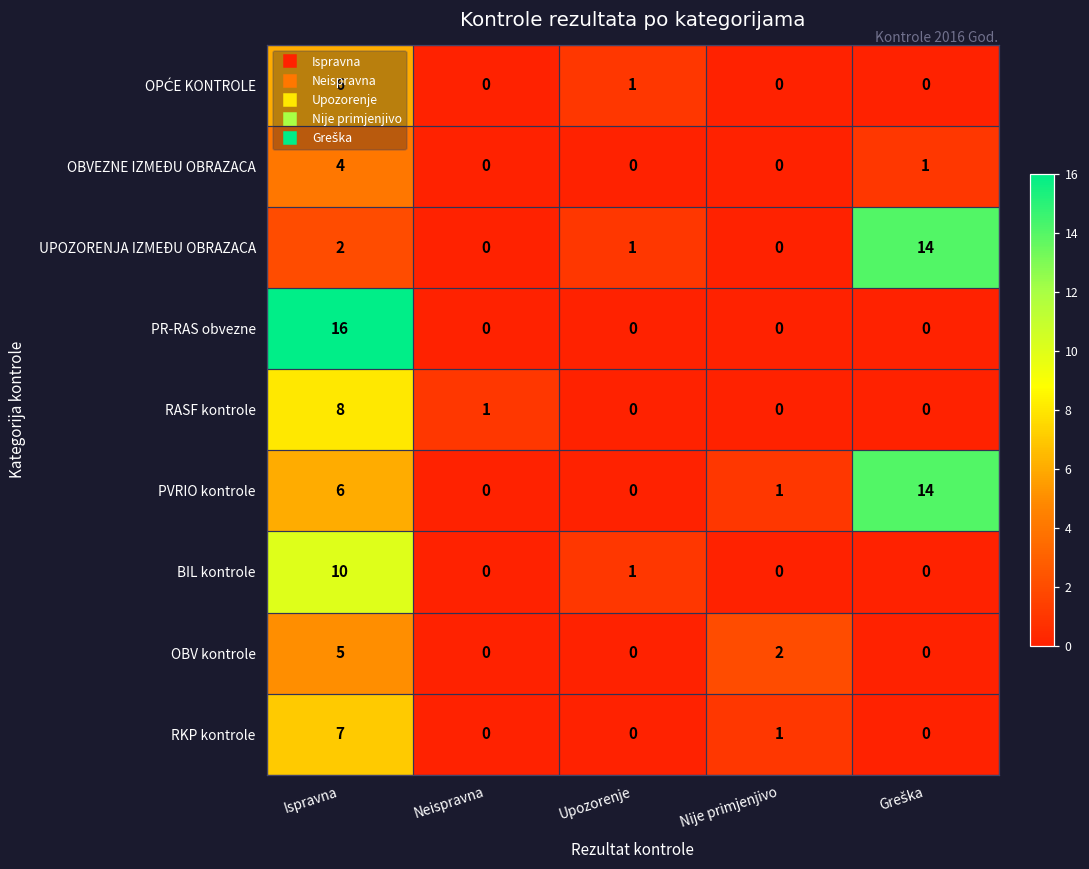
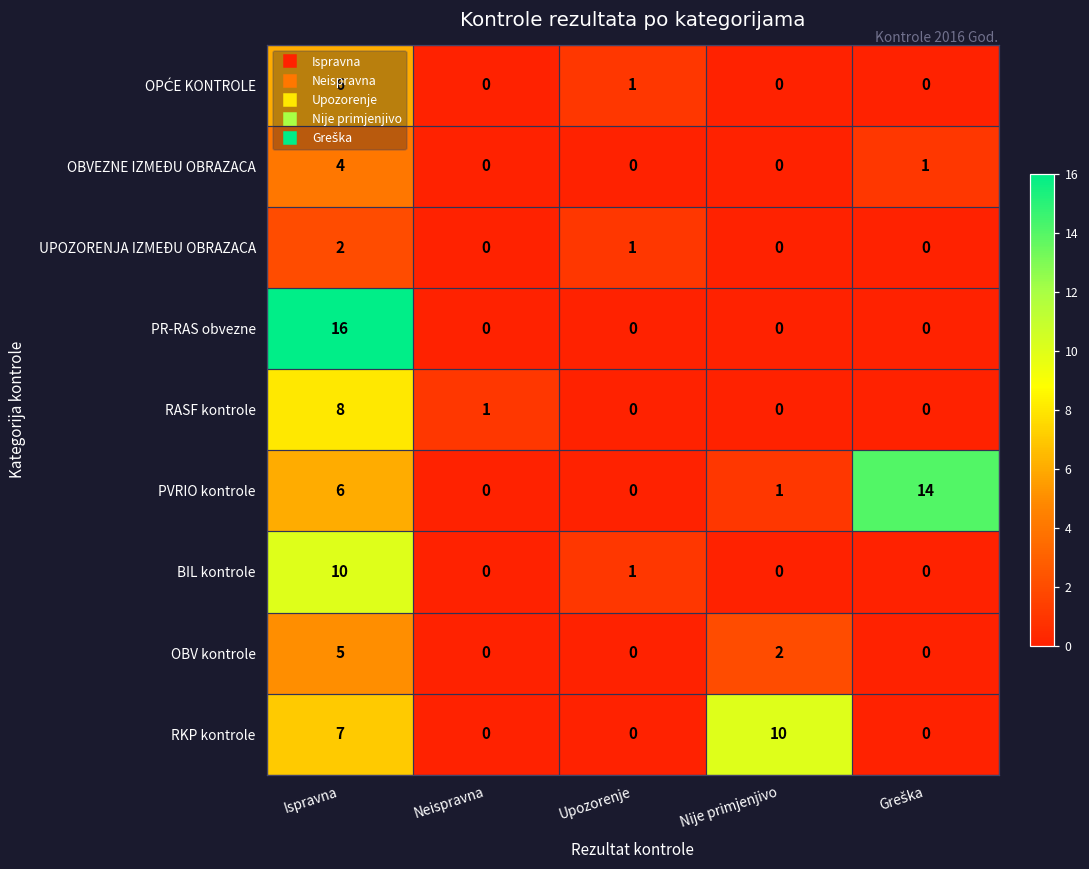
UPOZORENJA IZMEĐU OBRAZACA, Greška: 14 -> 0
RKP kontrole, Nije primjenjivo: 1 -> 10
